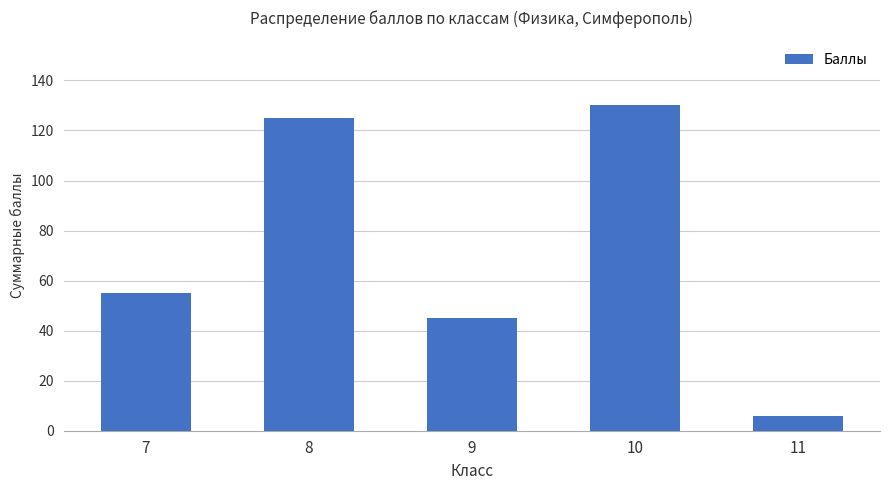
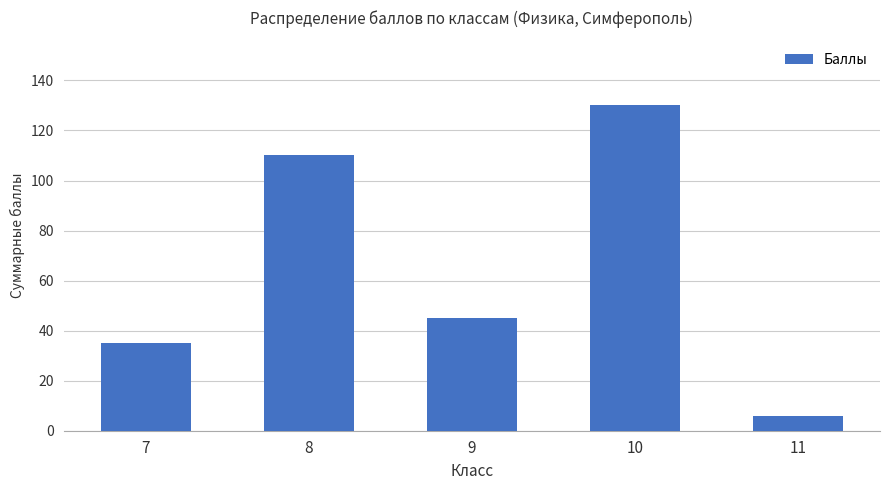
7: 55 -> 35
8: 125 -> 110
